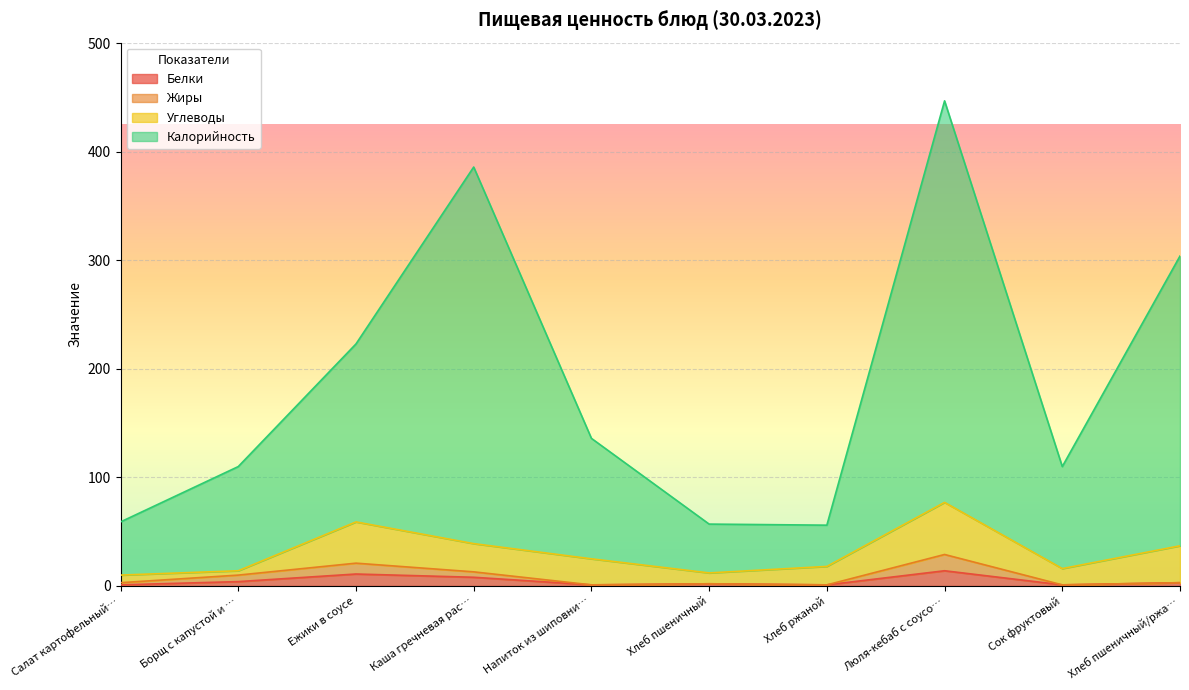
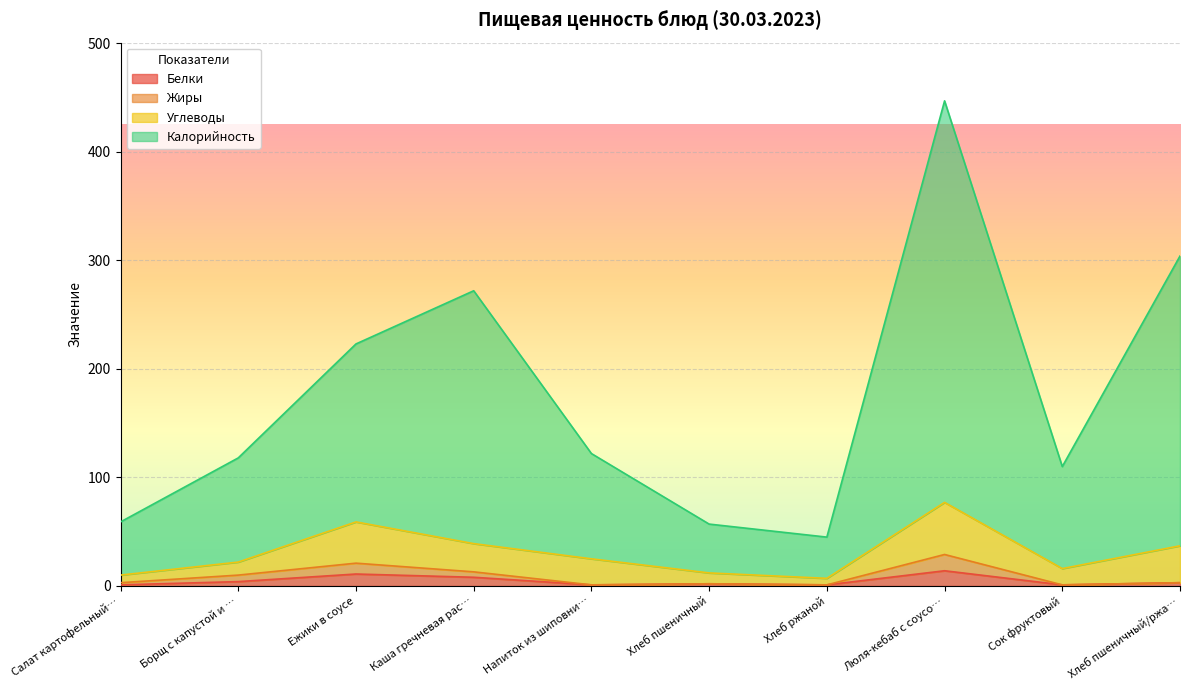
Углеводы, Борщ с капустой и …: 4 -> 12
Калорийность, Каша гречневая рас…: 347 -> 233
Калорийность, Напиток из шиповни…: 111 -> 97
Углеводы, Хлеб ржаной: 17 -> 6
